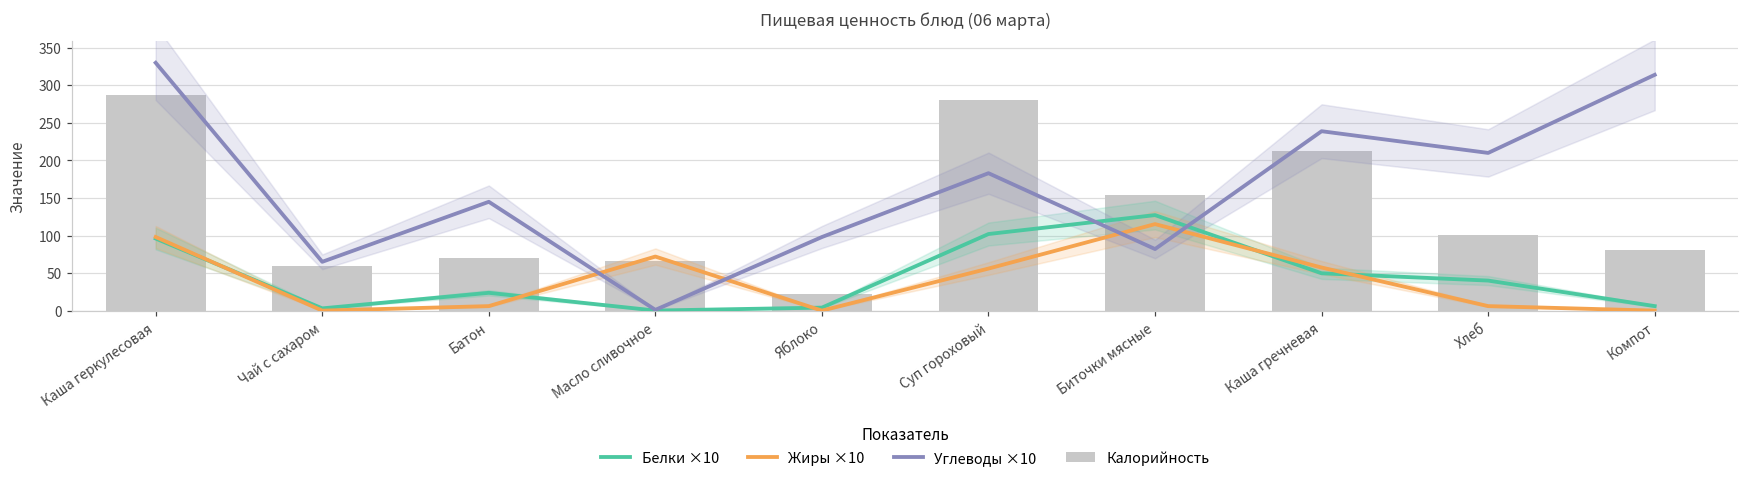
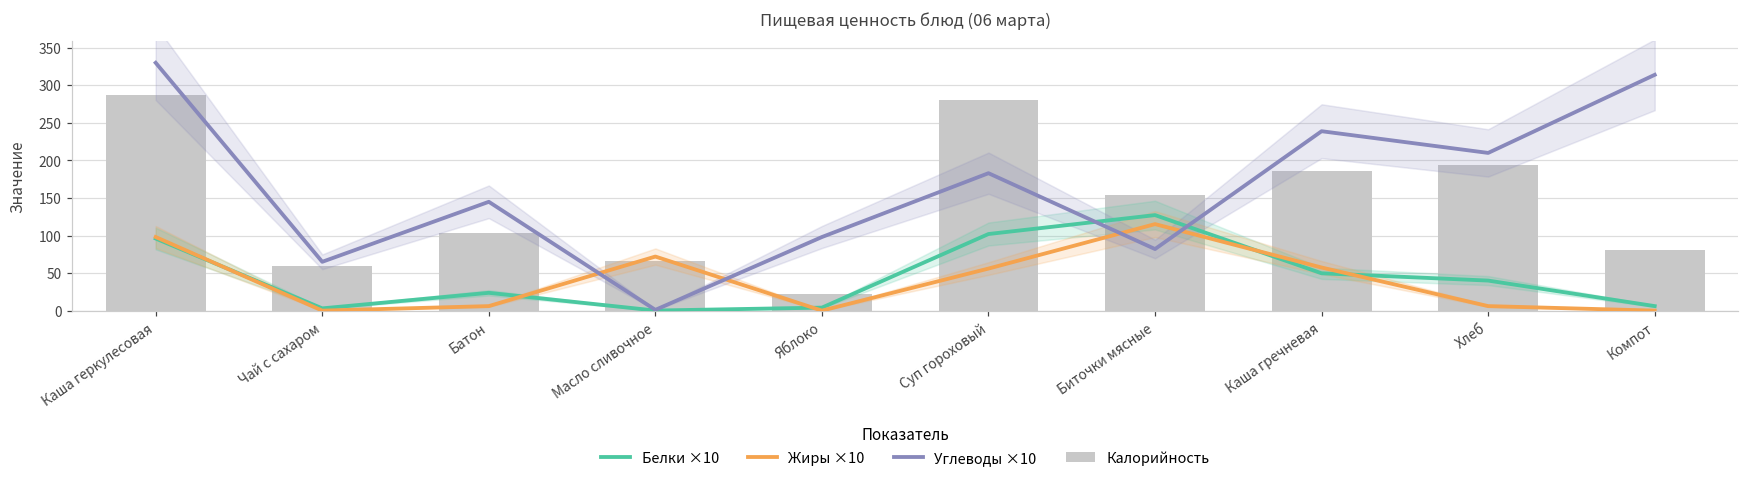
Калорийность, Батон: 70 -> 100
Калорийность, Каша гречневая: 210 -> 190
Калорийность, Хлеб: 100 -> 190
